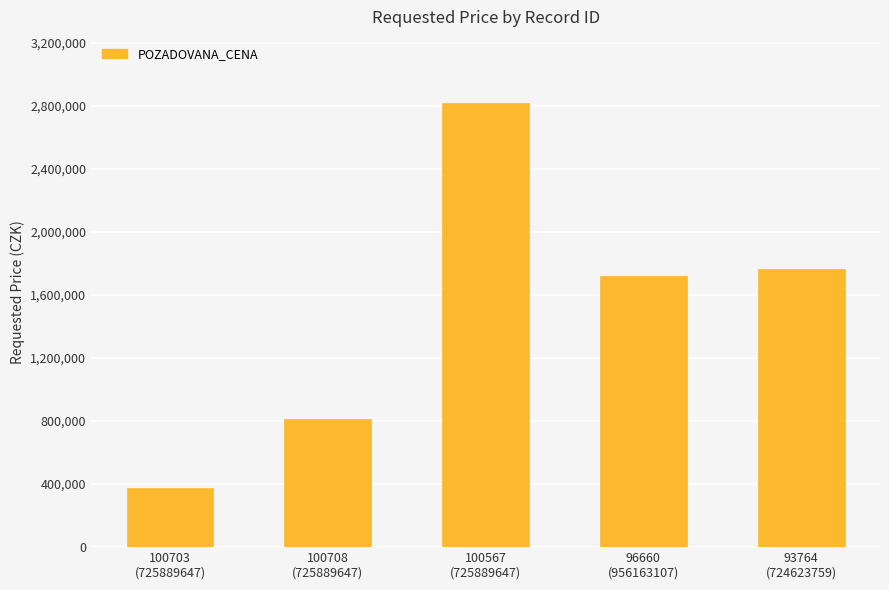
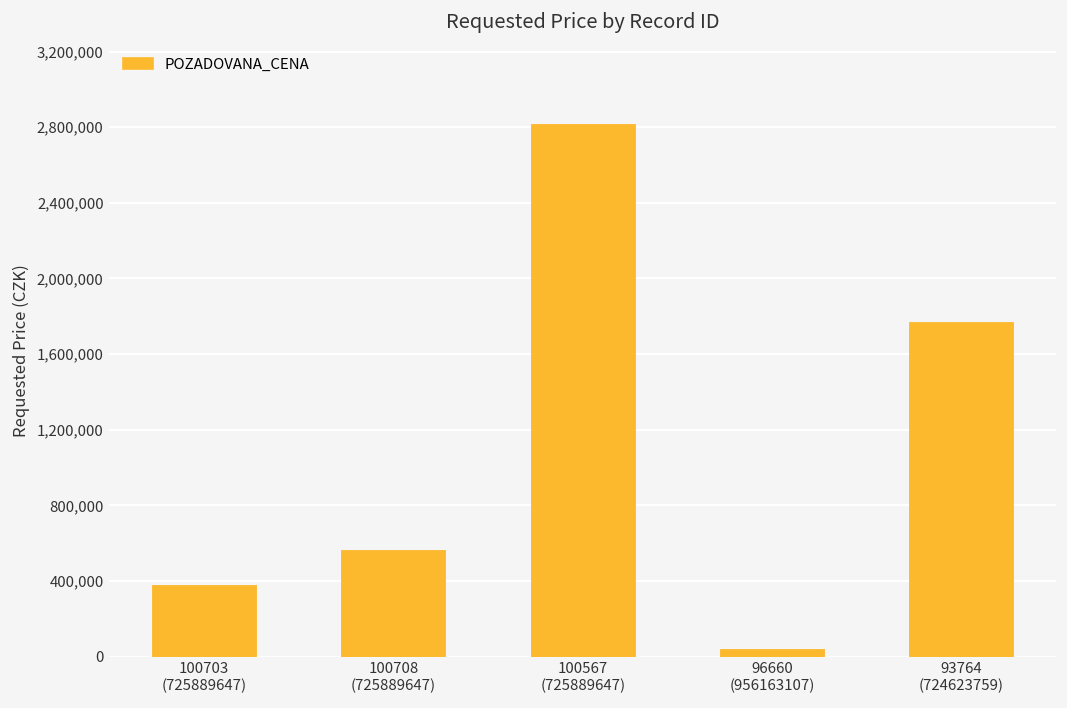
100708 (725889647): 810,000 -> 570,000
96660 (956163107): 1,720,000 -> 40,000
